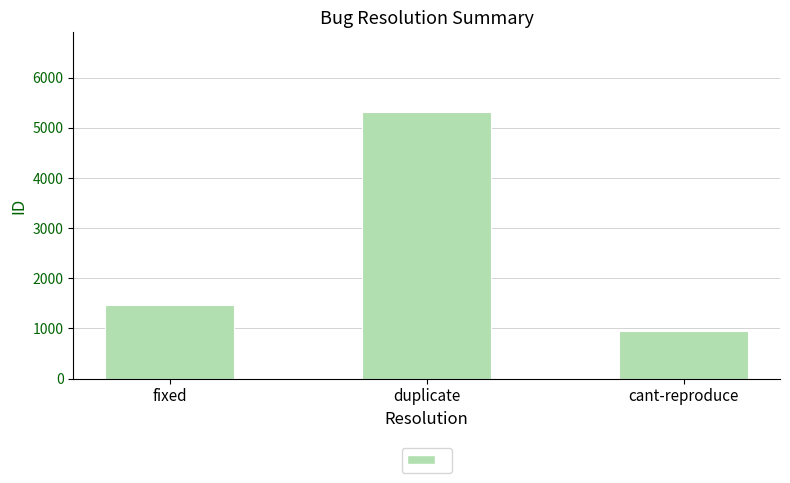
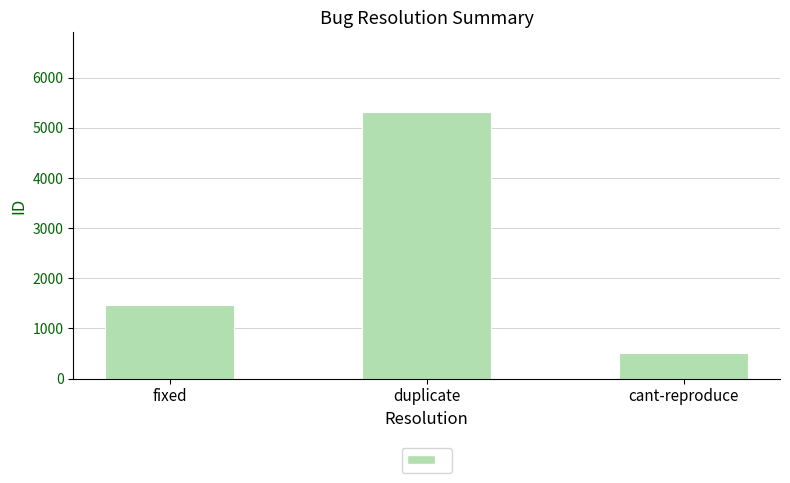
cant-reproduce: 900 -> 500
